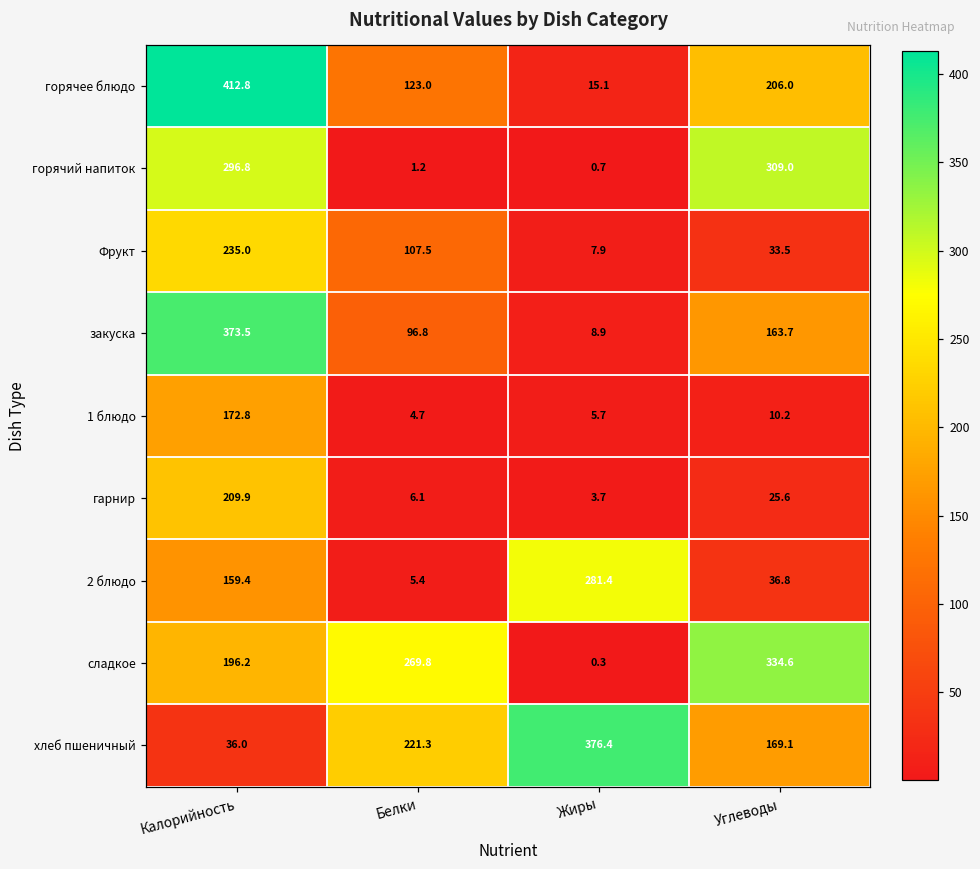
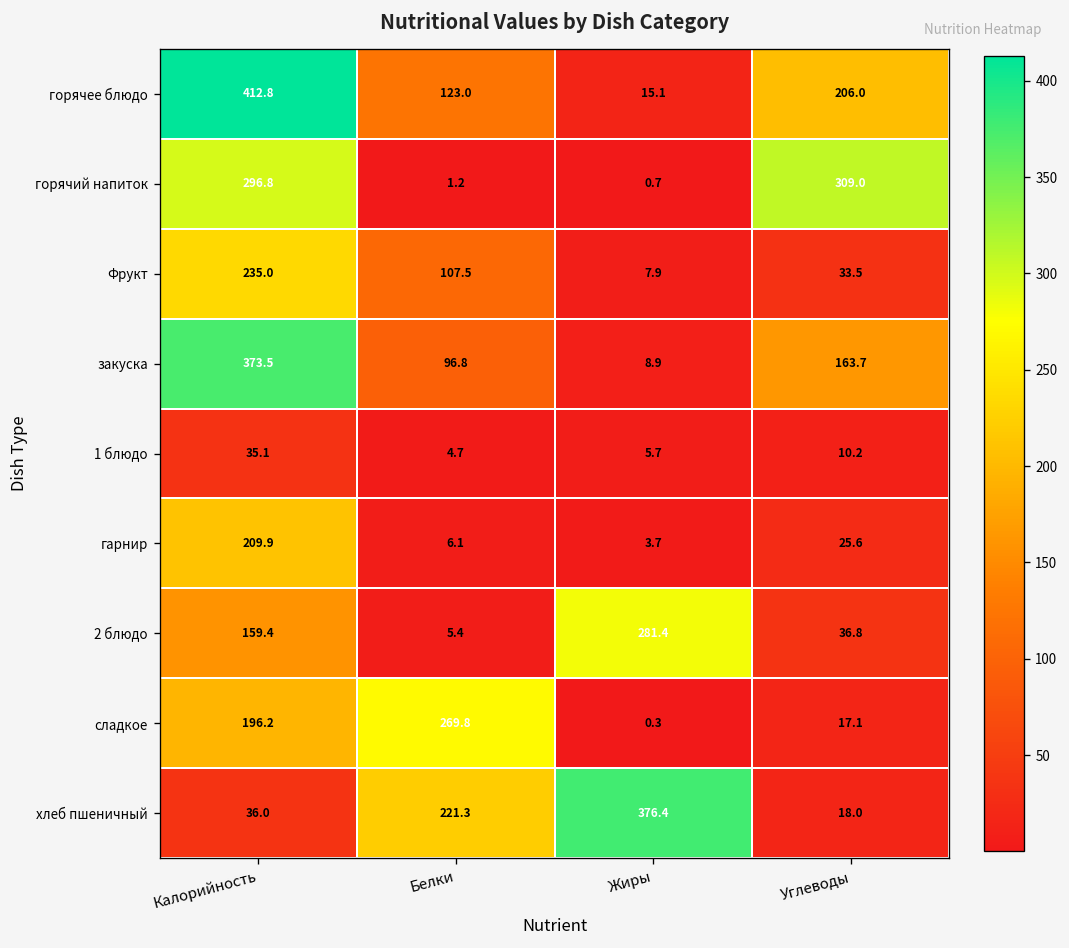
1 блюдо, Калорийность: 172.8 -> 35.1
сладкое, Углеводы: 334.6 -> 17.1
хлеб пшеничный, Углеводы: 169.1 -> 18.0
